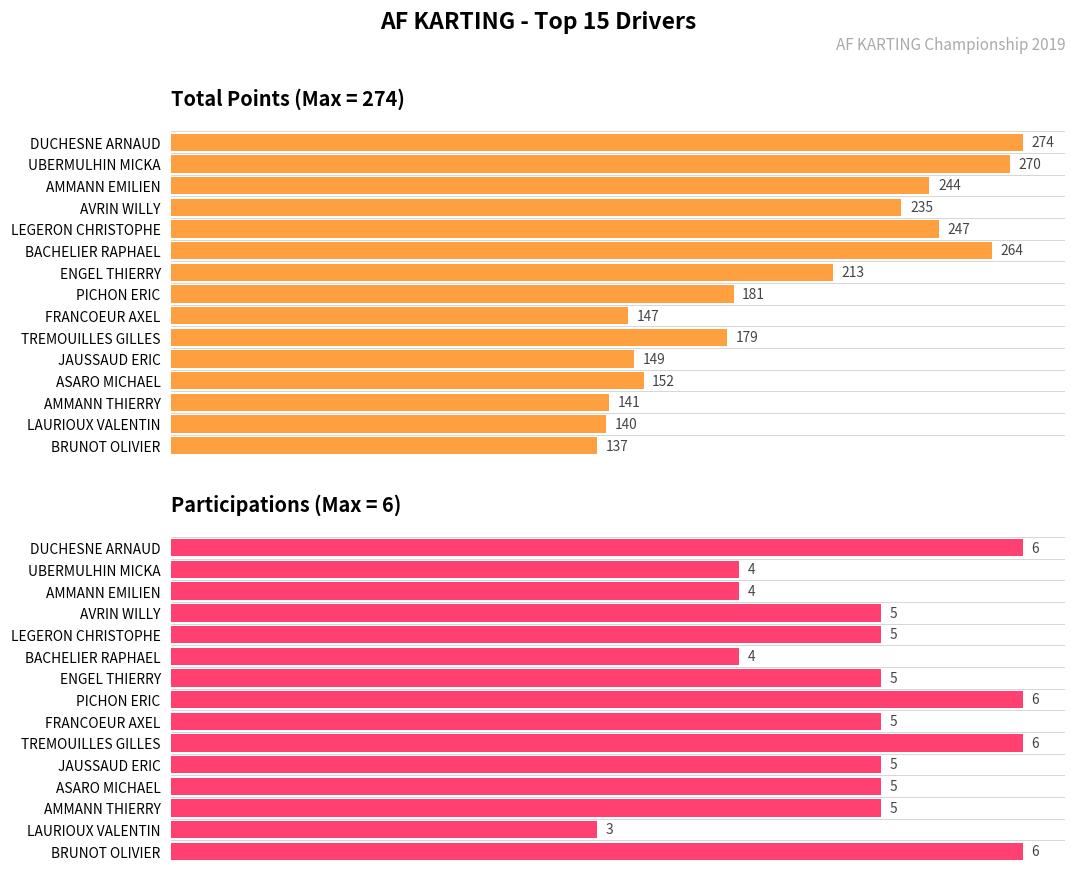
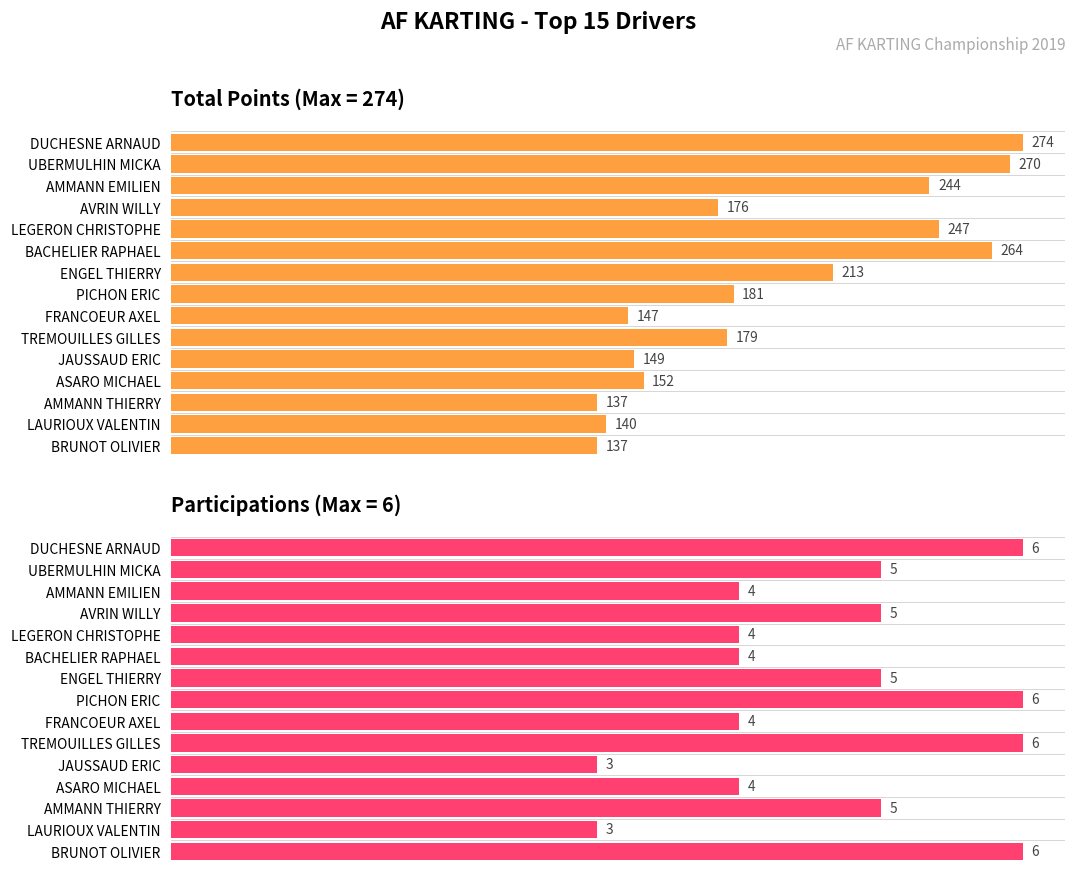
Total Points (Max = 274), AVRIN WILLY: 235 -> 176
Total Points (Max = 274), AMMANN THIERRY: 141 -> 137
Participations (Max = 6), UBERMULHIN MICKA: 4 -> 5
Participations (Max = 6), LEGERON CHRISTOPHE: 5 -> 4
Participations (Max = 6), FRANCOEUR AXEL: 5 -> 4
Participations (Max = 6), JAUSSAUD ERIC: 5 -> 3
Participations (Max = 6), ASARO MICHAEL: 5 -> 4
